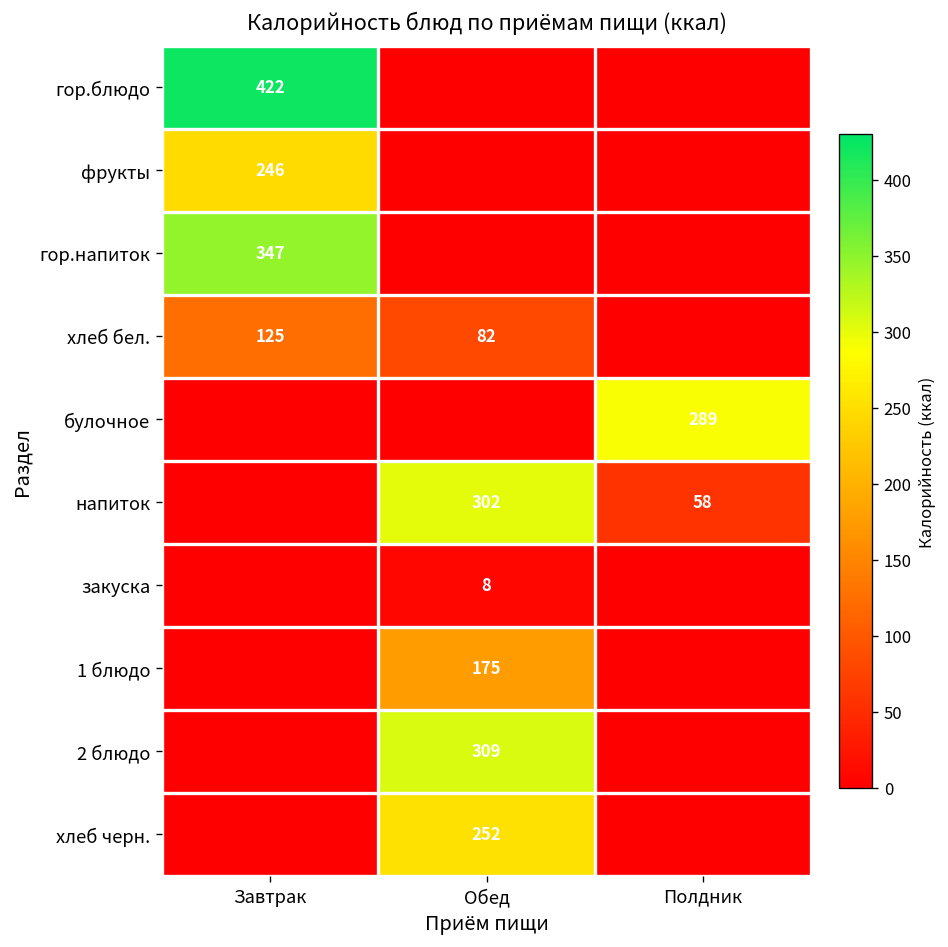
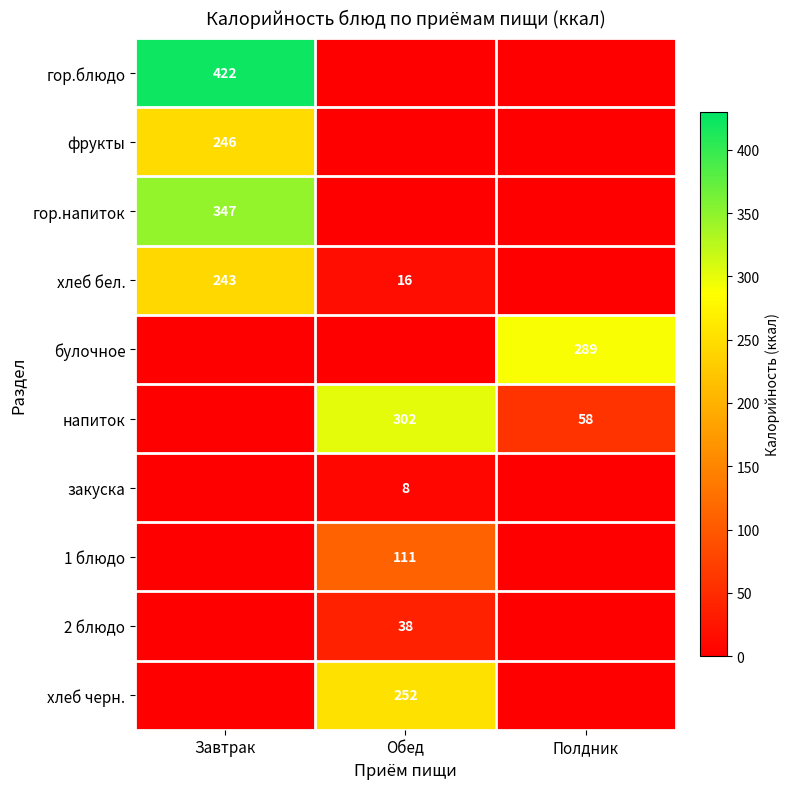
хлеб бел., Завтрак: 125 -> 243
хлеб бел., Обед: 82 -> 16
1 блюдо, Обед: 175 -> 111
2 блюдо, Обед: 309 -> 38
